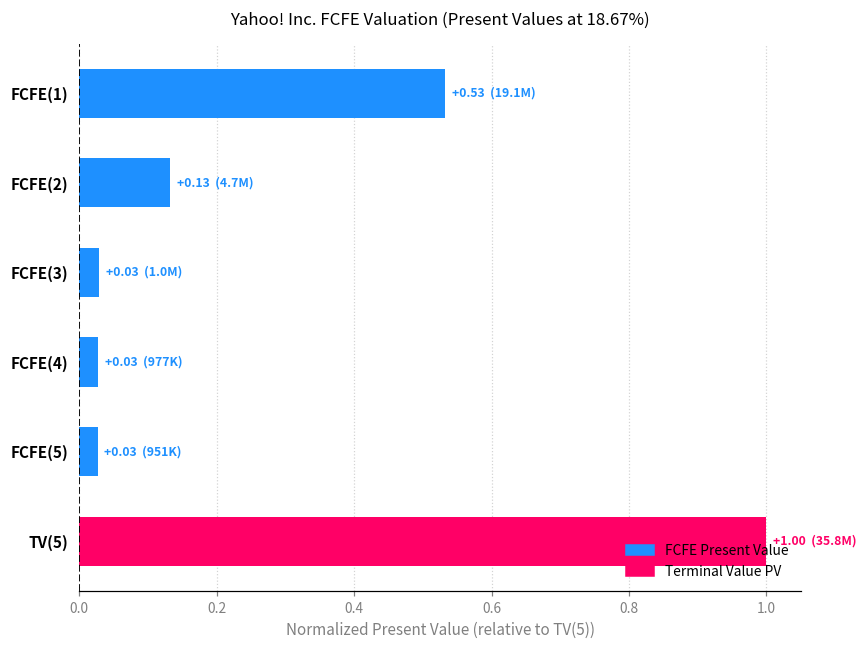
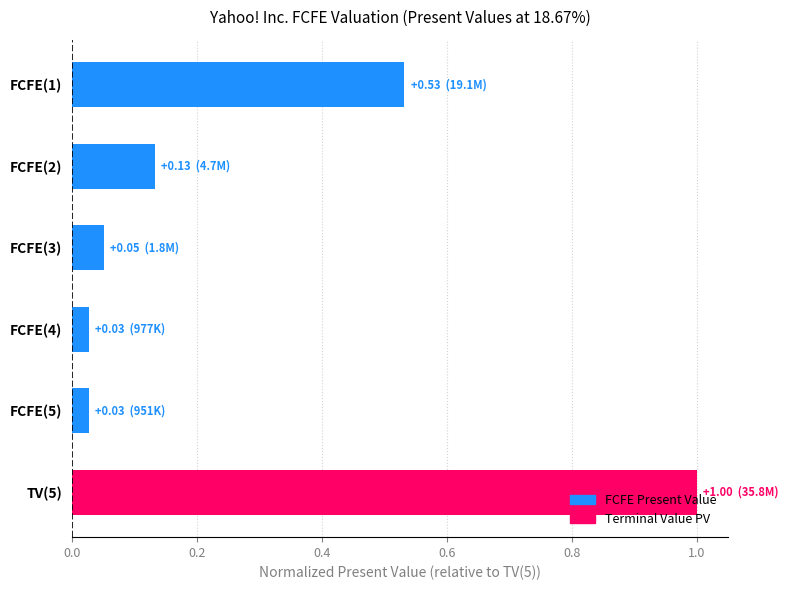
FCFE(3): +0.03 (1.0M) -> +0.05 (1.8M)
